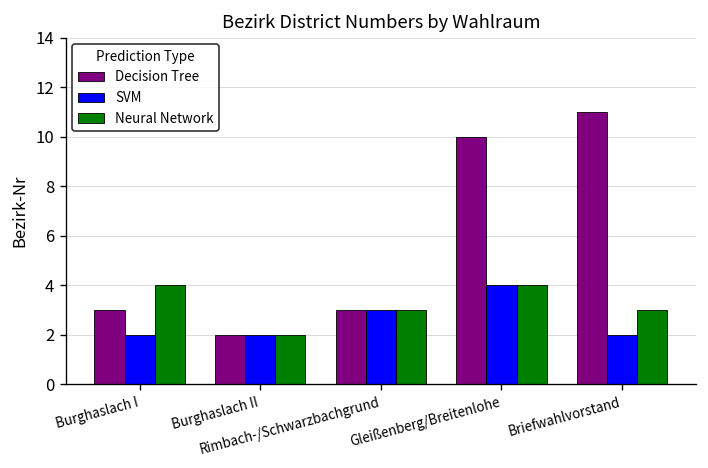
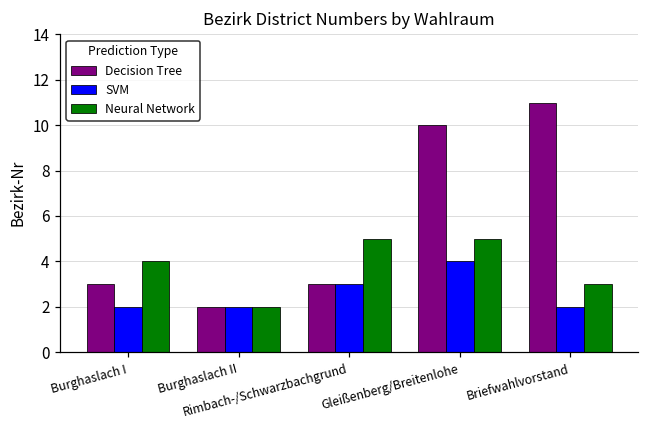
Neural Network, Rimbach-/Schwarzbachgrund: 3 -> 5
Neural Network, Gleißenberg/Breitenlohe: 4 -> 5
